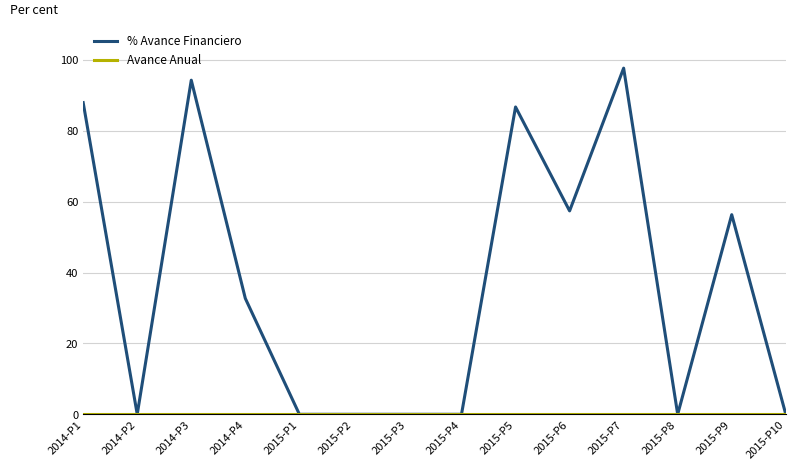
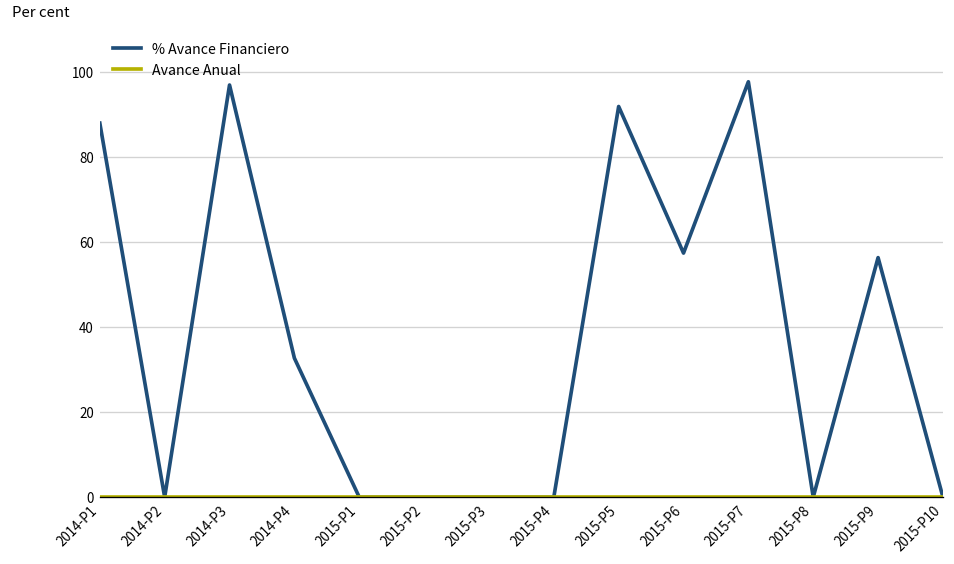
% Avance Financiero, 2014-P3: 94 -> 97
% Avance Financiero, 2015-P5: 87 -> 92
